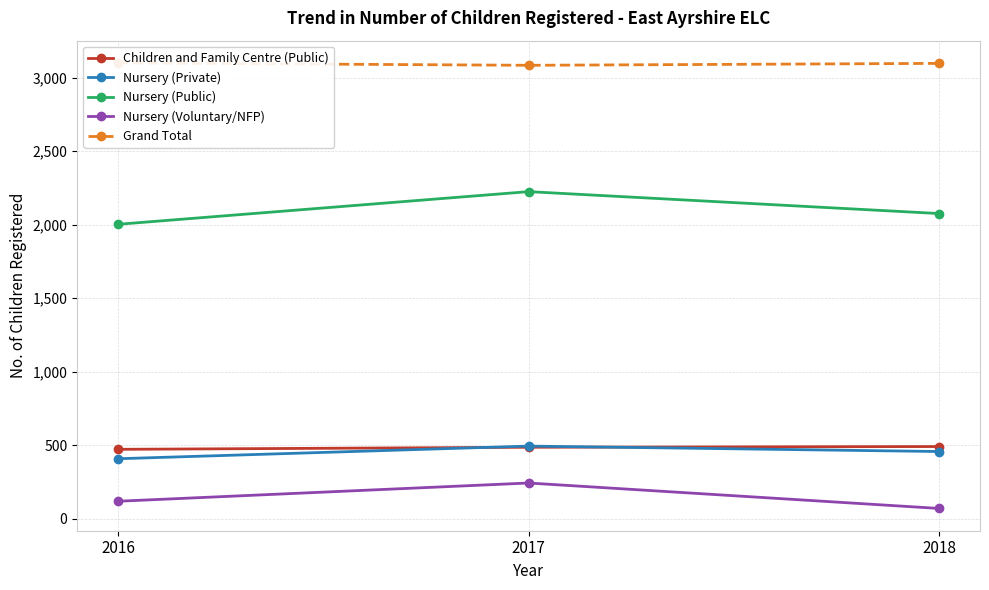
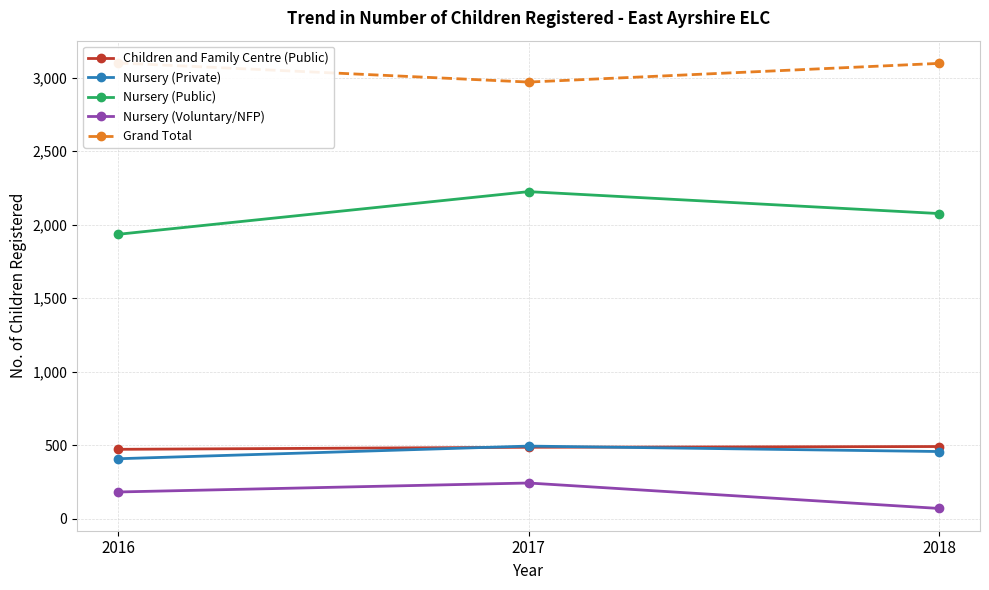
Nursery (Public), 2016: 2,000 -> 1,940
Nursery (Voluntary/NFP), 2016: 120 -> 180
Grand Total, 2017: 3,080 -> 2,970
